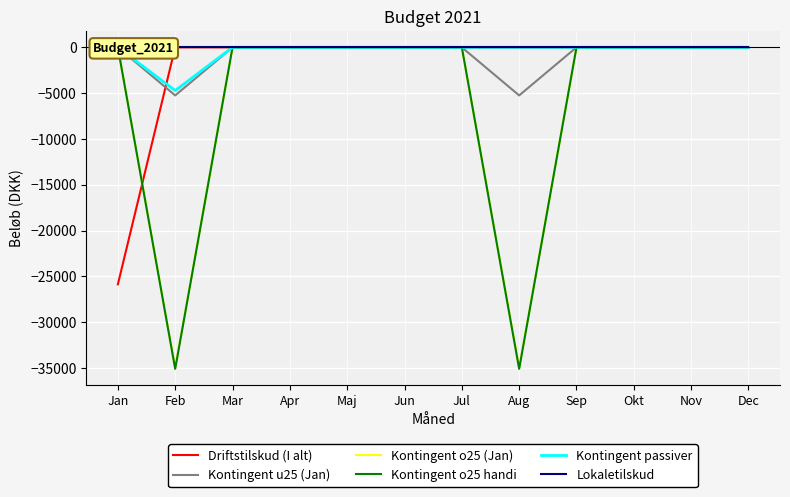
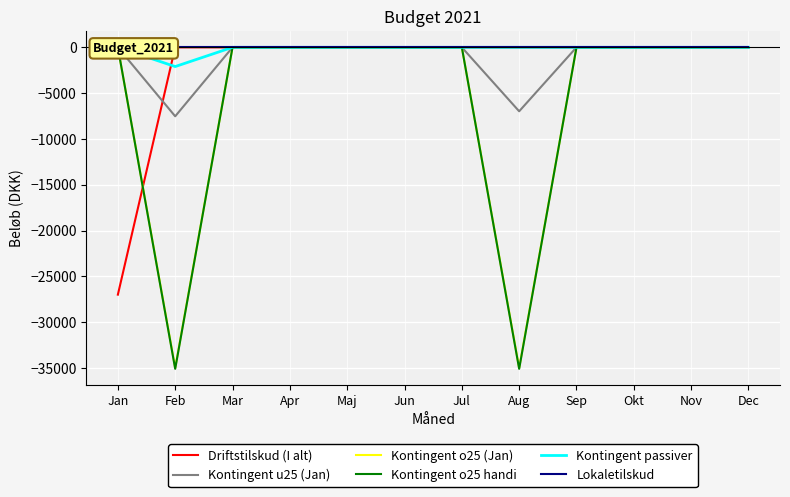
Driftstilskud (I alt), Jan: -26000 -> -27000
Kontingent u25 (Jan), Feb: -5000 -> -8000
Kontingent passiver, Feb: -5000 -> -2000
Kontingent u25 (Jan), Aug: -5000 -> -7000
